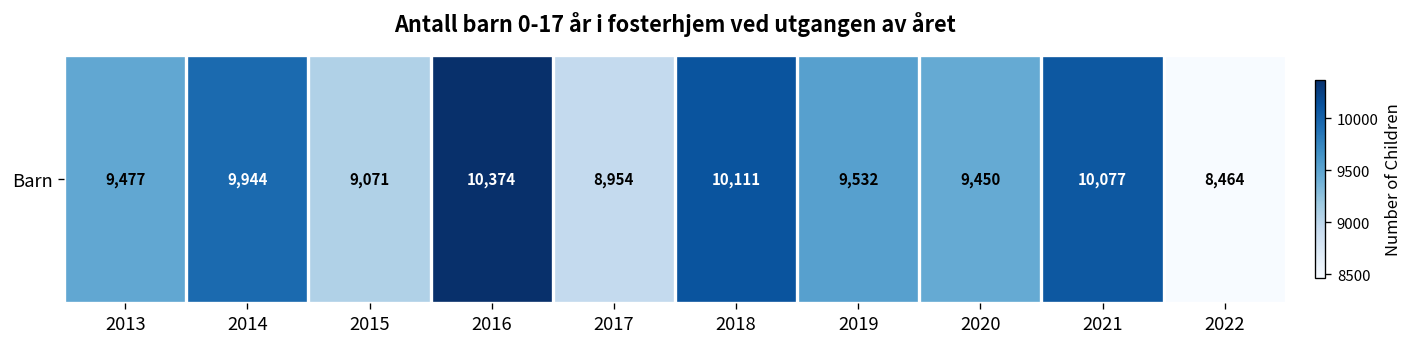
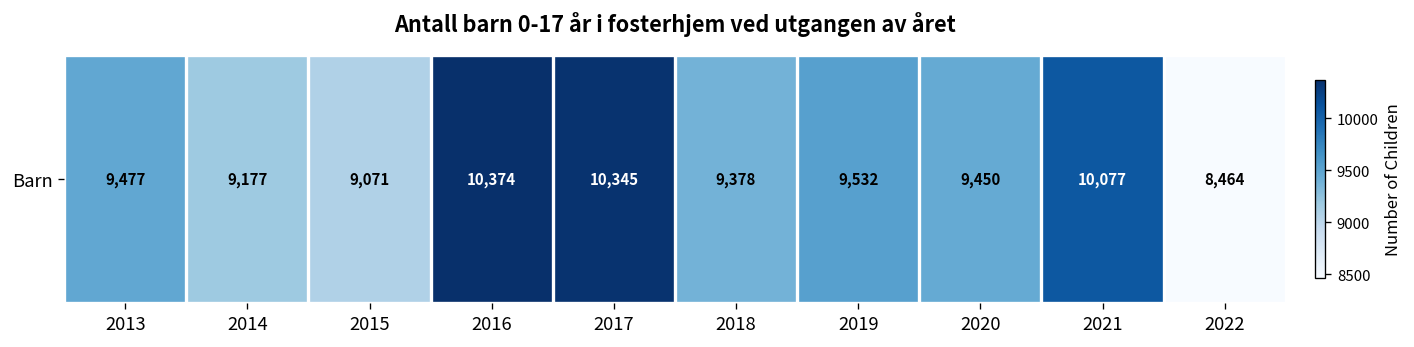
Barn, 2014: 9,944 -> 9,177
Barn, 2017: 8,954 -> 10,345
Barn, 2018: 10,111 -> 9,378
